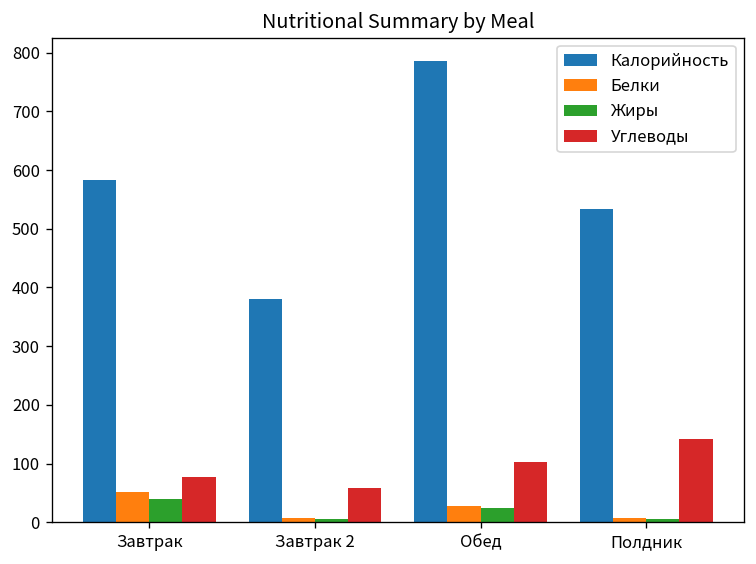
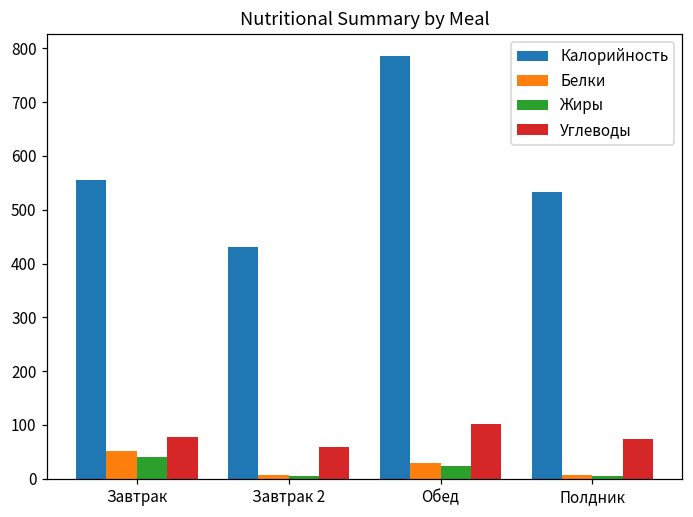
Калорийность, Завтрак: 580 -> 560
Калорийность, Завтрак 2: 380 -> 430
Углеводы, Полдник: 140 -> 70
